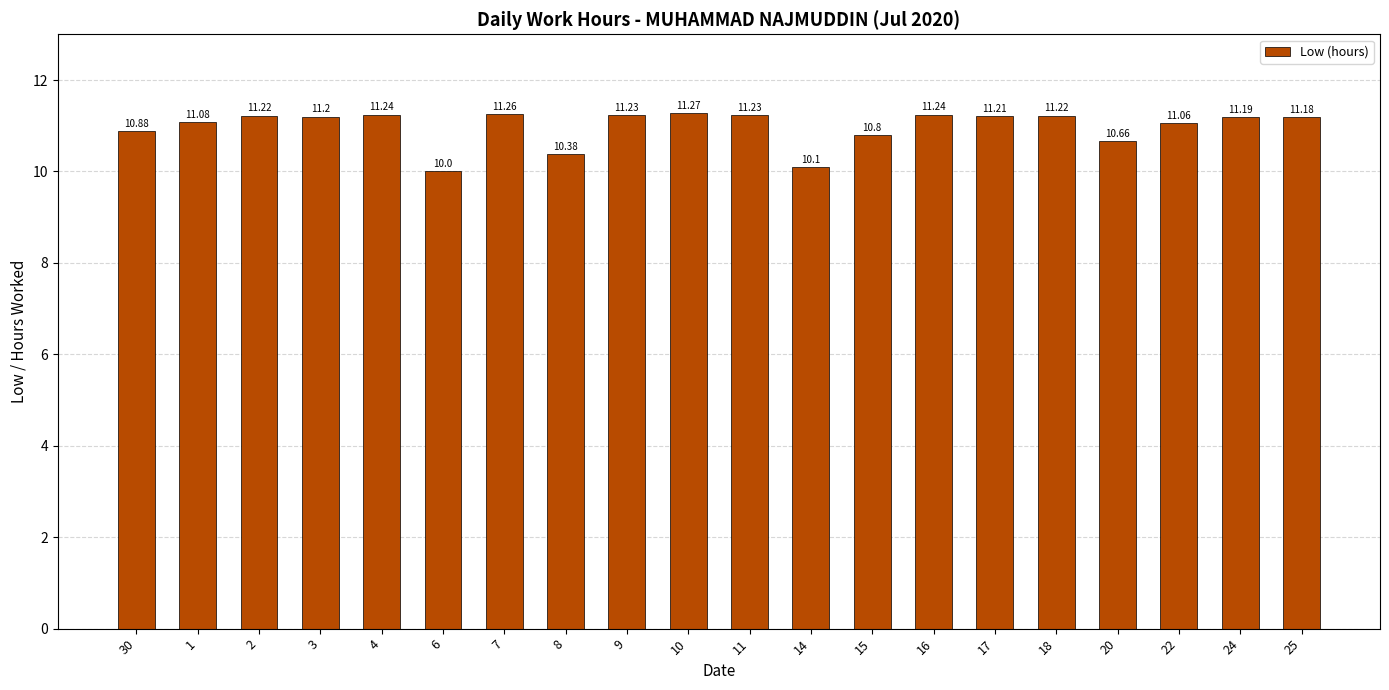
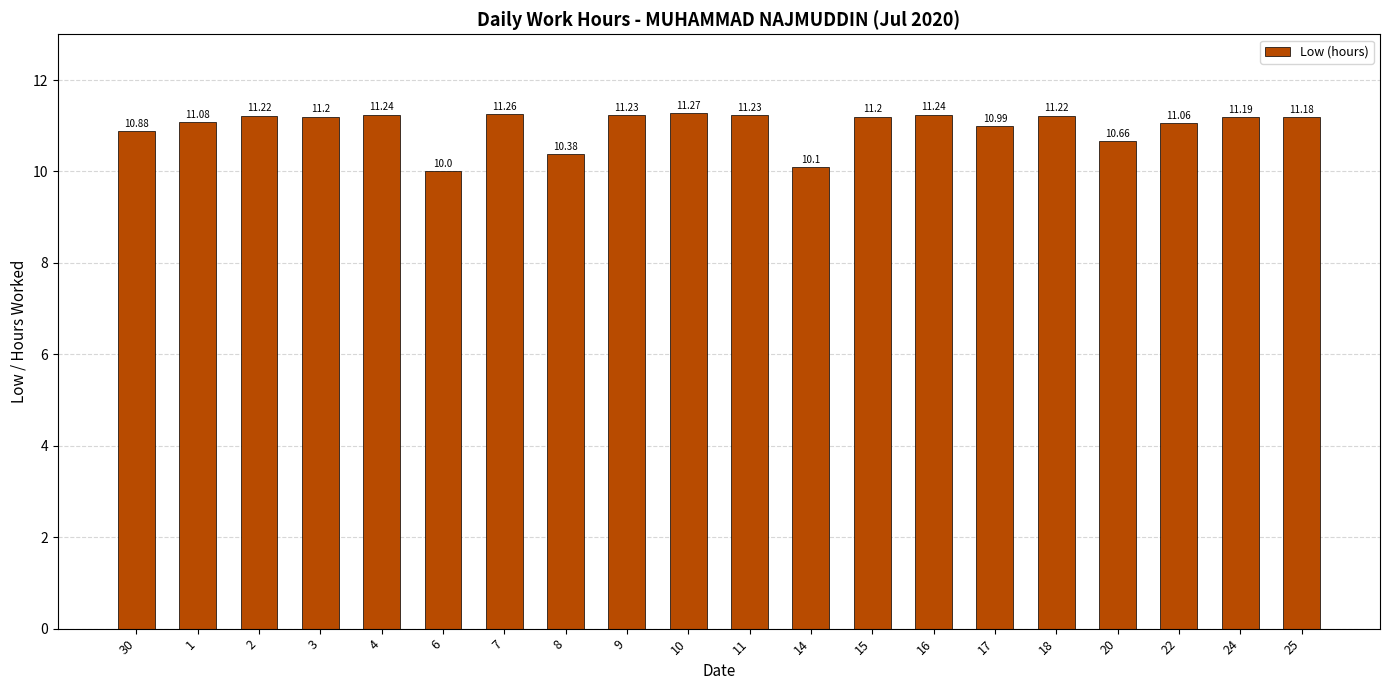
15: 10.8 -> 11.2
17: 11.21 -> 10.99
